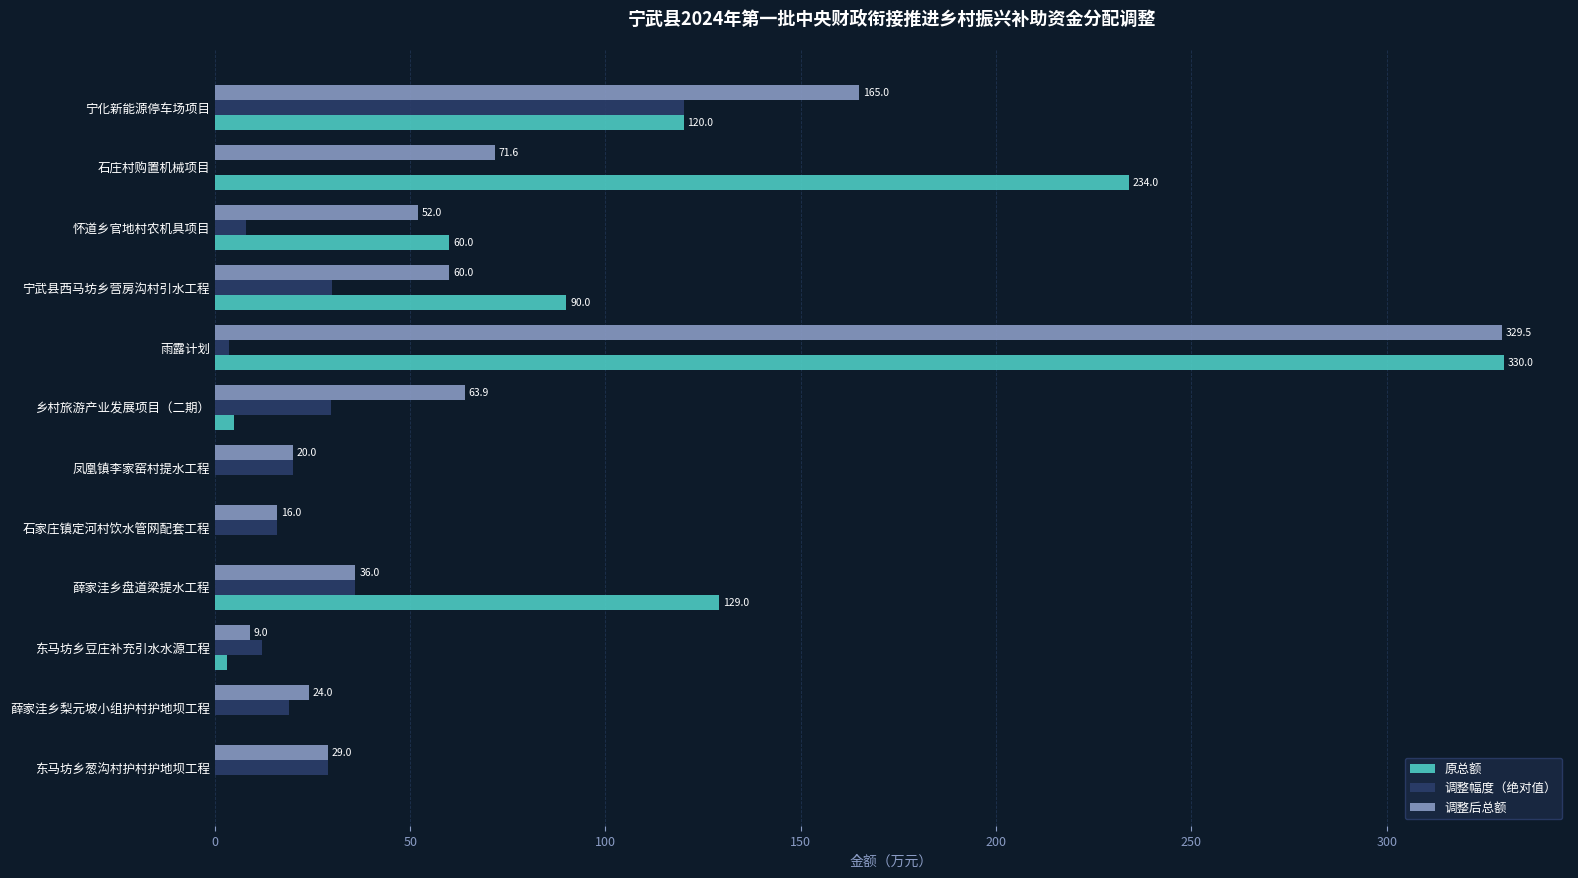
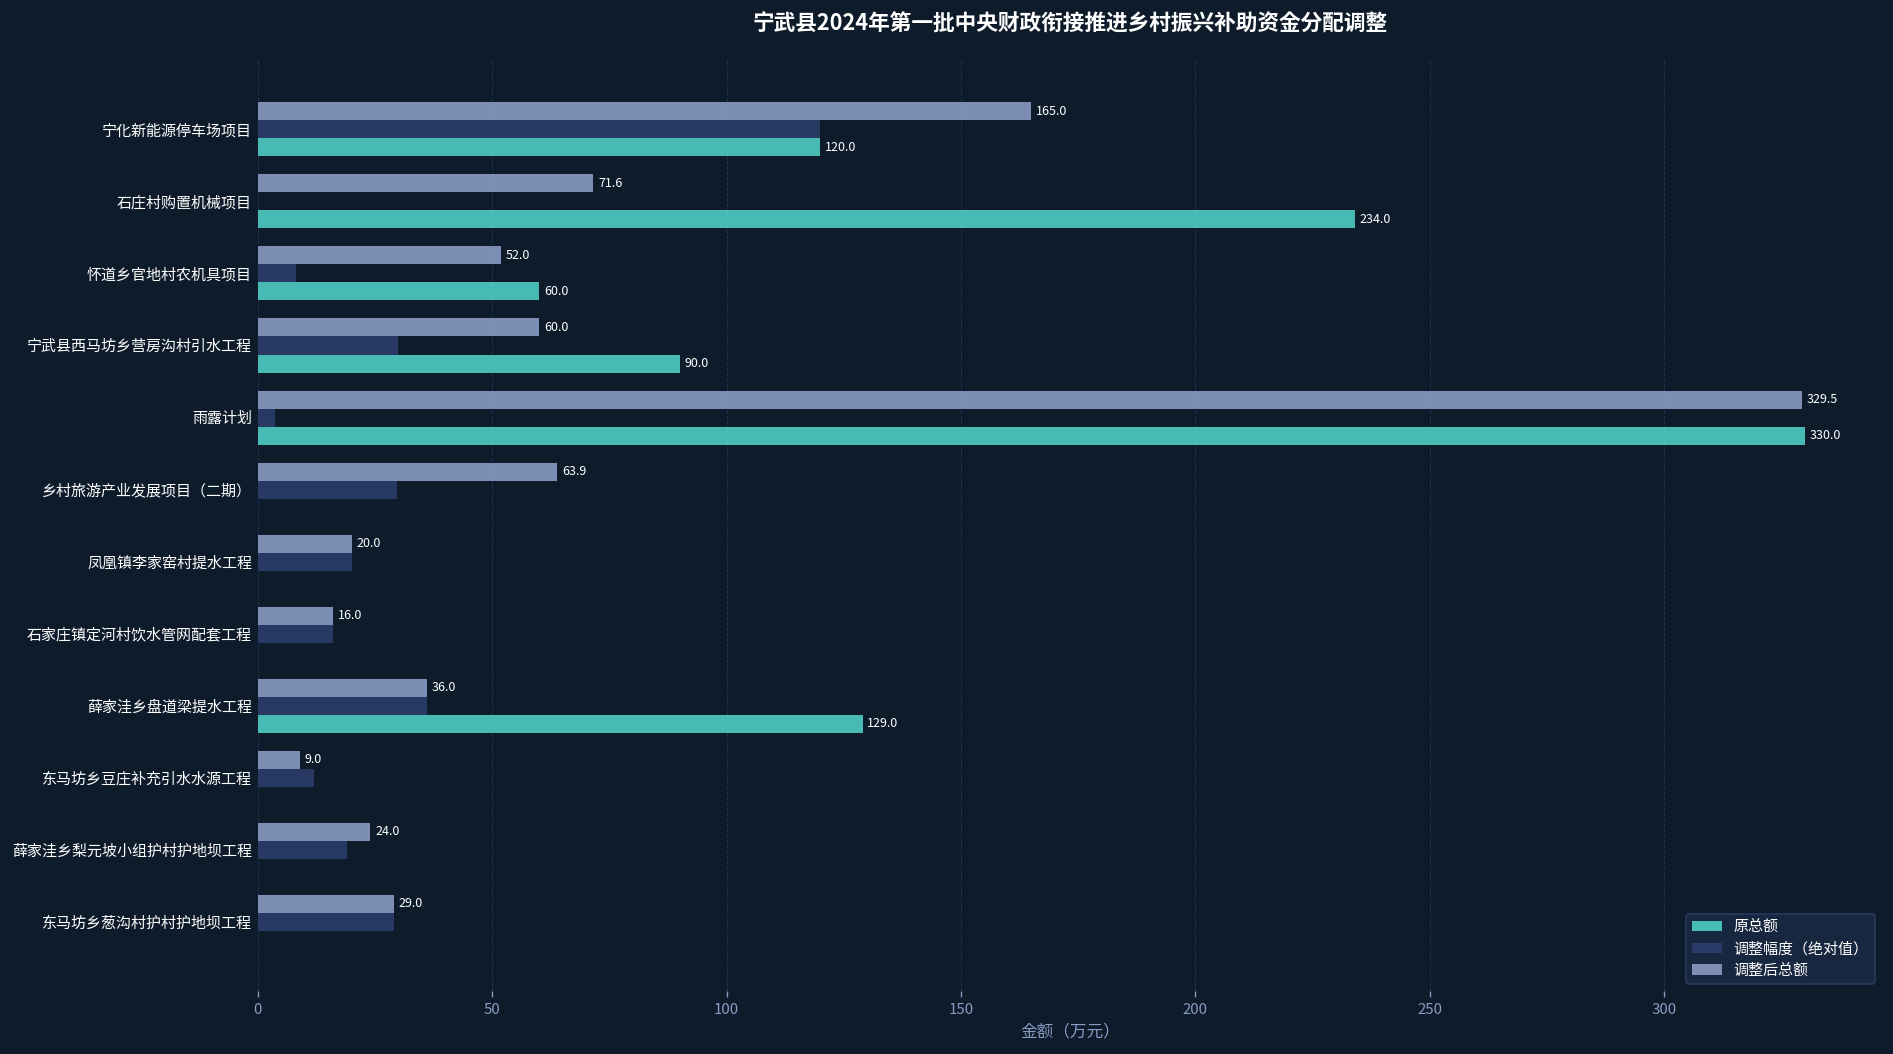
原总额, 乡村旅游产业发展项目（二期）: 5 -> 0
原总额, 东马坊乡豆庄补充引水水源工程: 3 -> 0
